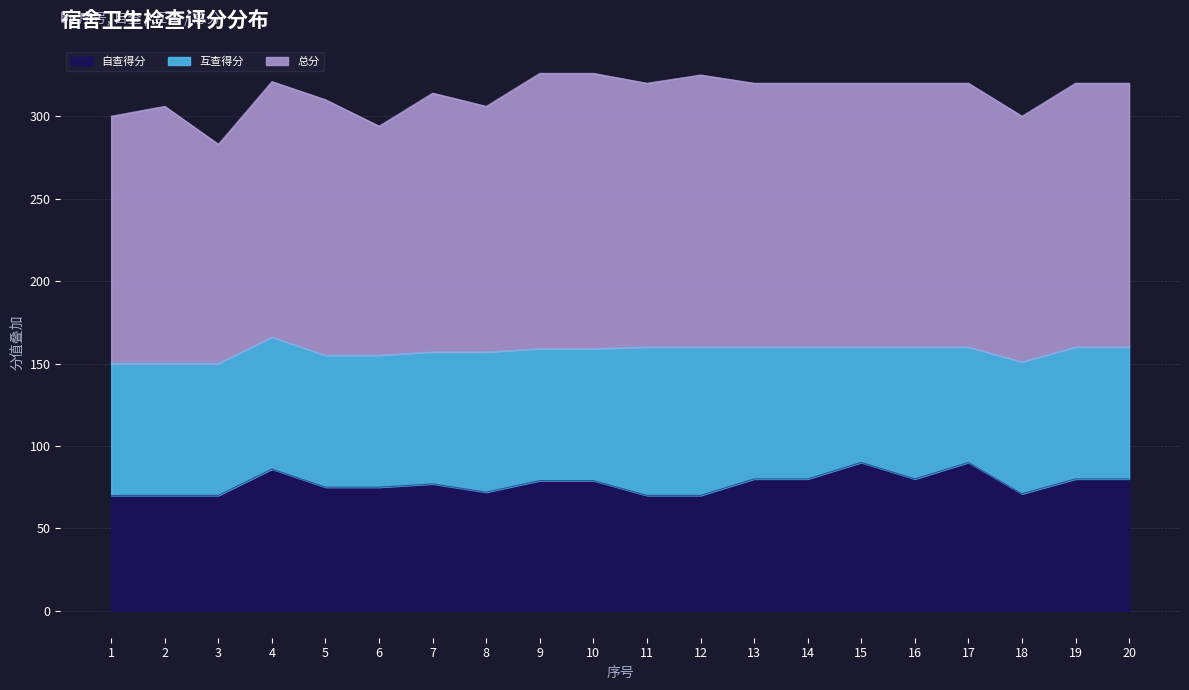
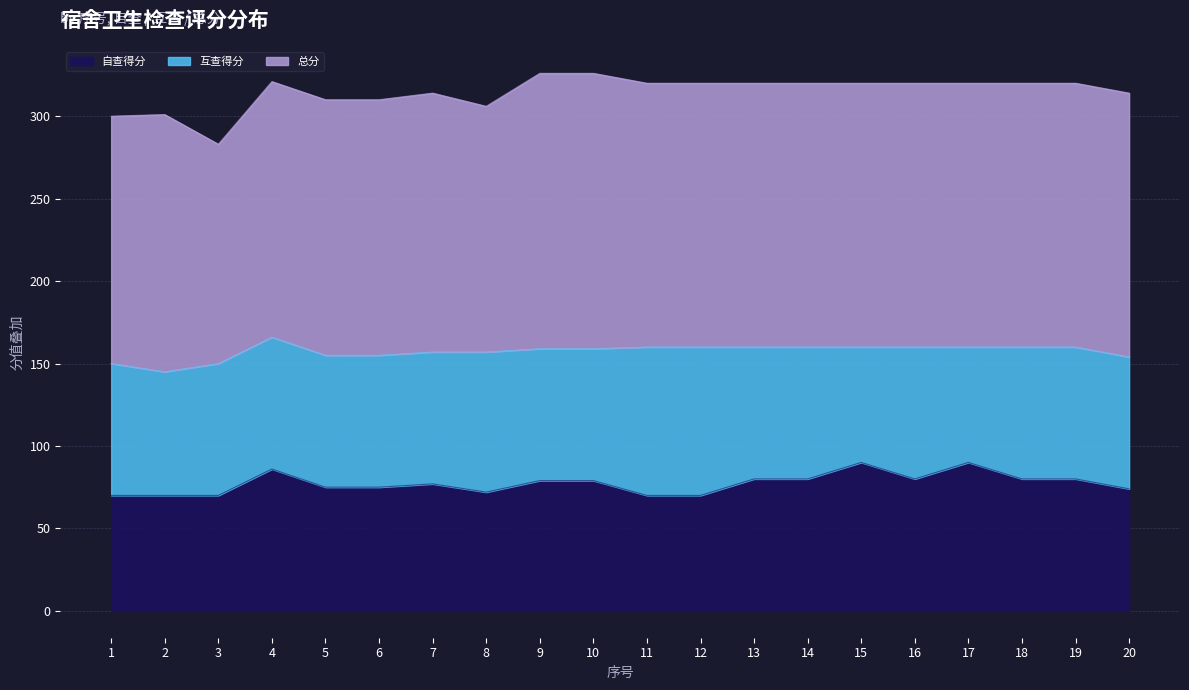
互查得分, 2: 80 -> 75
总分, 6: 139 -> 155
总分, 12: 165 -> 160
自查得分, 18: 71 -> 80
总分, 18: 149 -> 160
自查得分, 20: 80 -> 74
